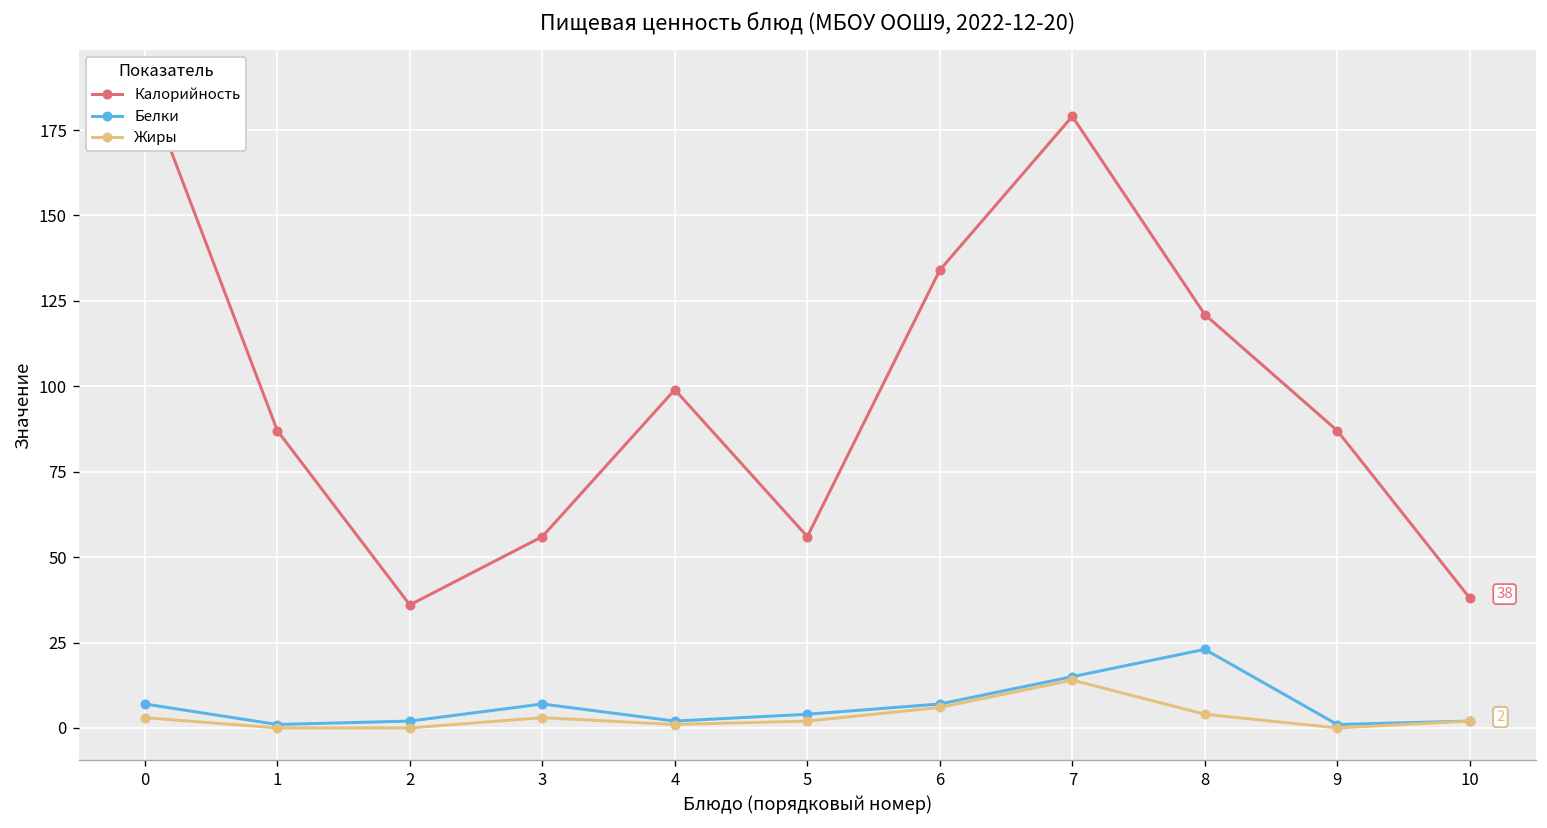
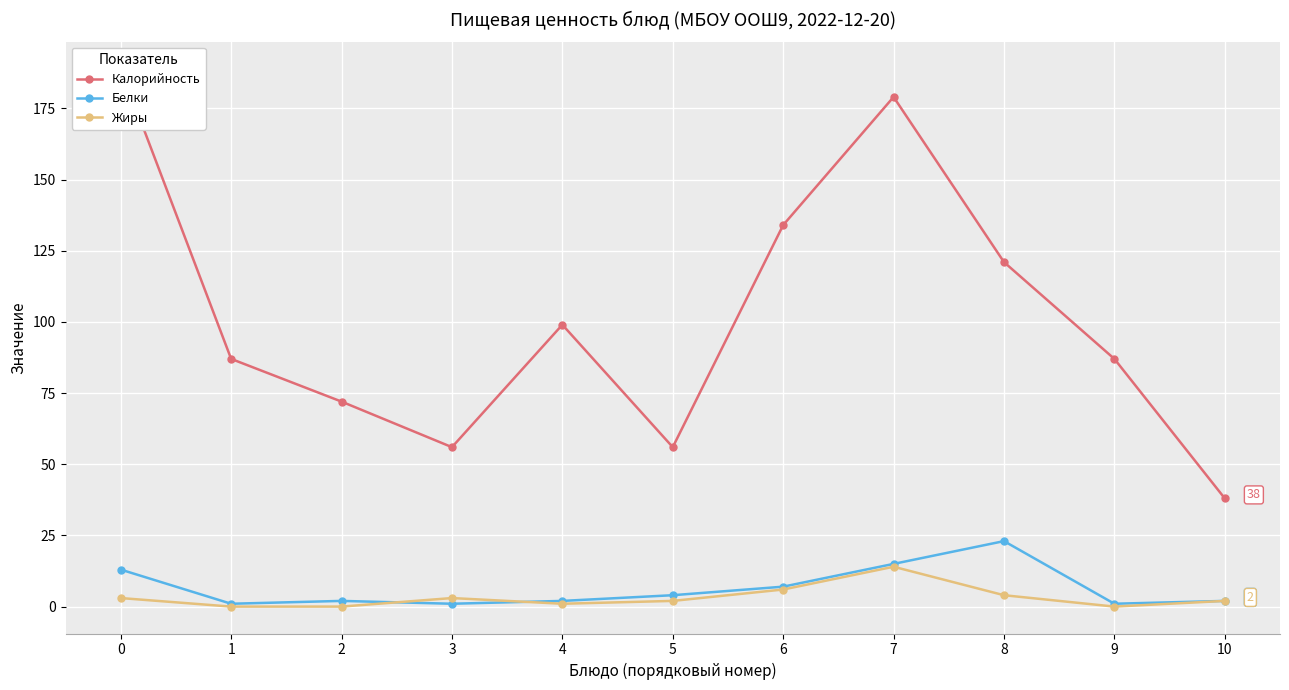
Белки, 0: 7 -> 13
Калорийность, 2: 36 -> 72
Белки, 3: 7 -> 1
